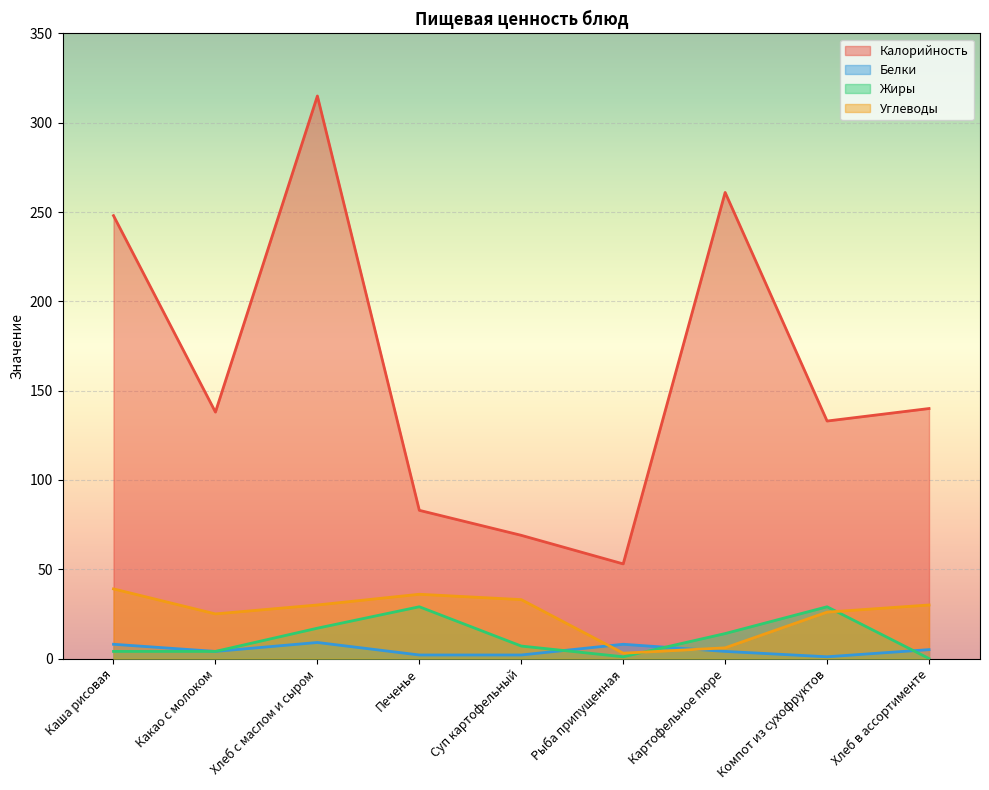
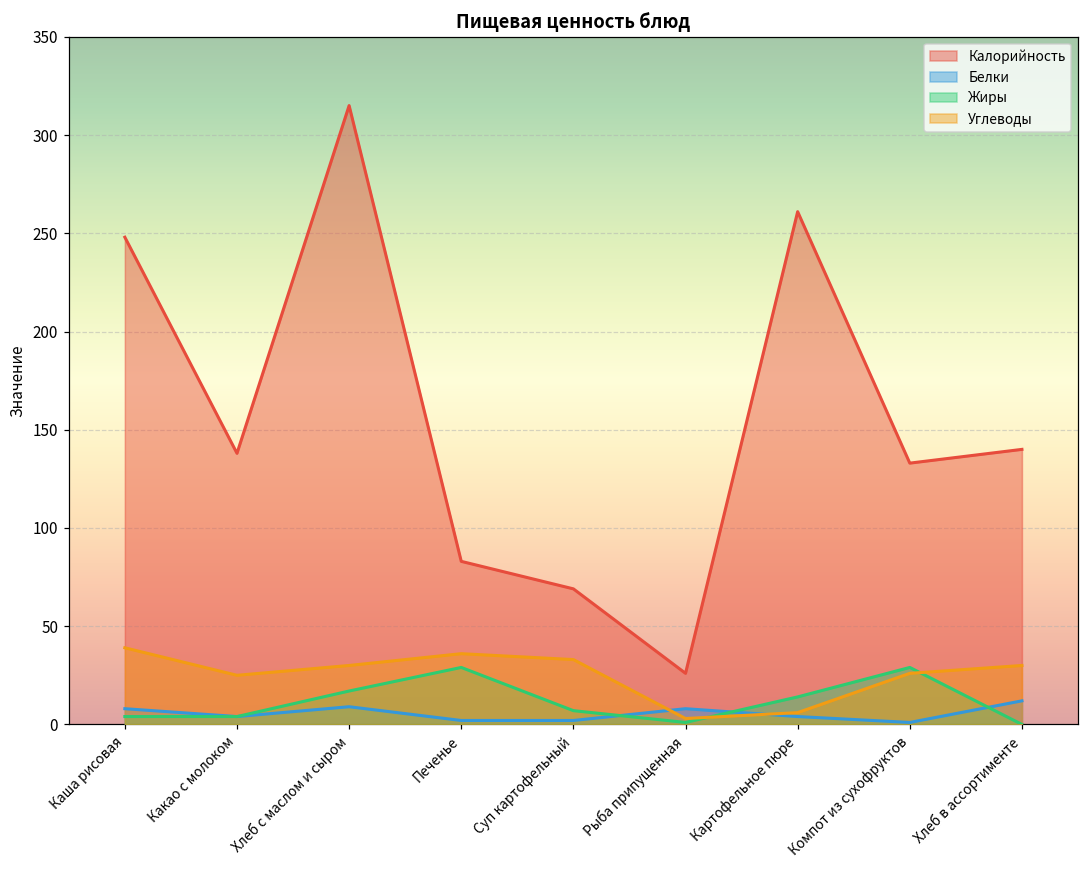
Калорийность, Рыба припущенная: 53 -> 26
Белки, Хлеб в ассортименте: 5 -> 12
